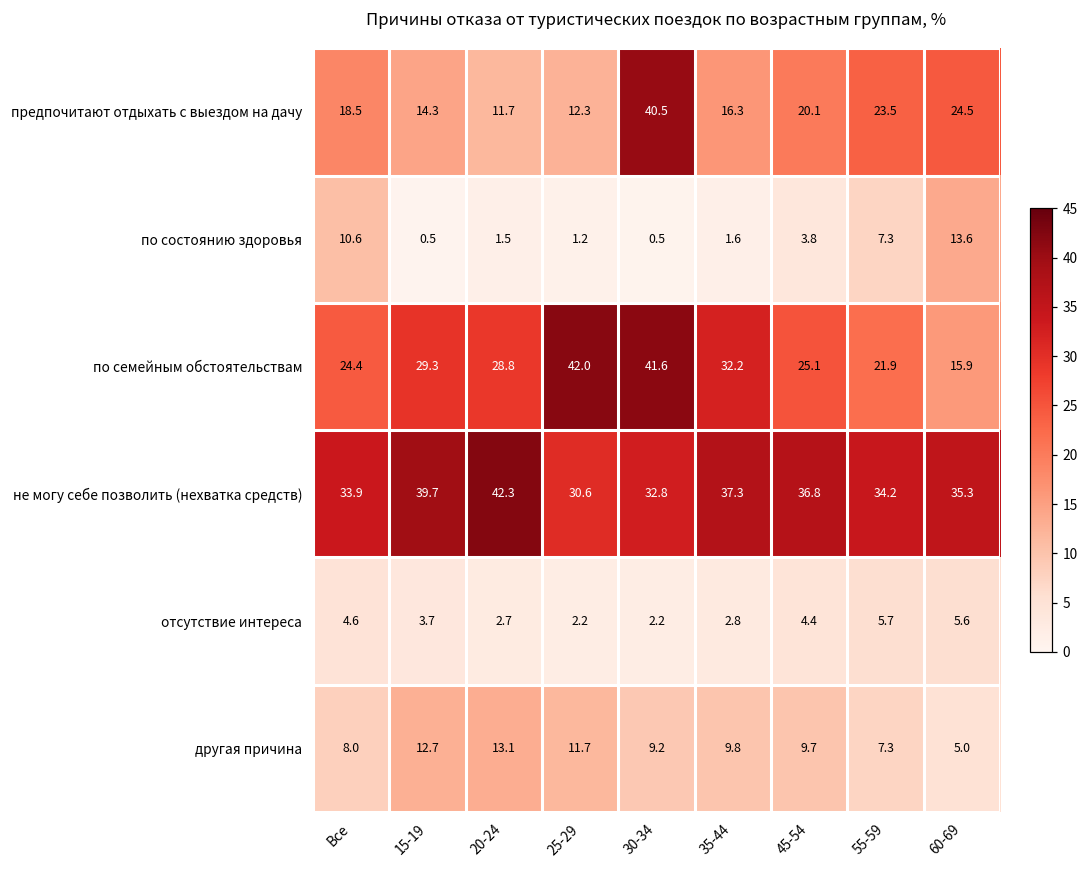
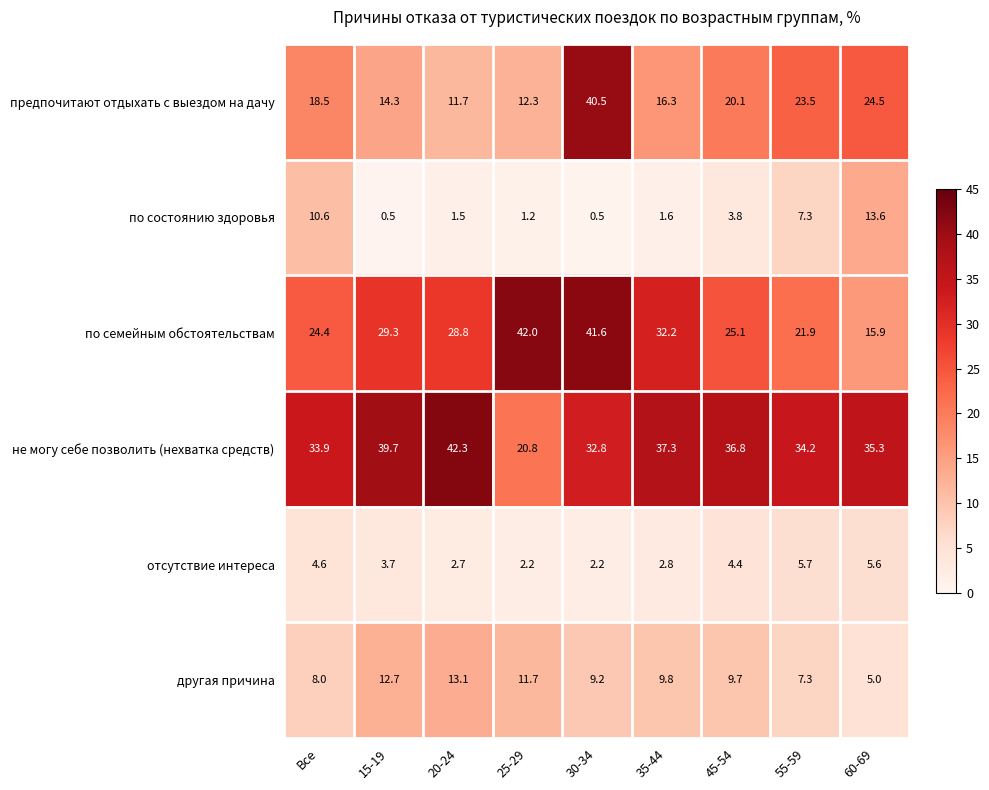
не могу себе позволить (нехватка средств), 25-29: 30.6 -> 20.8
